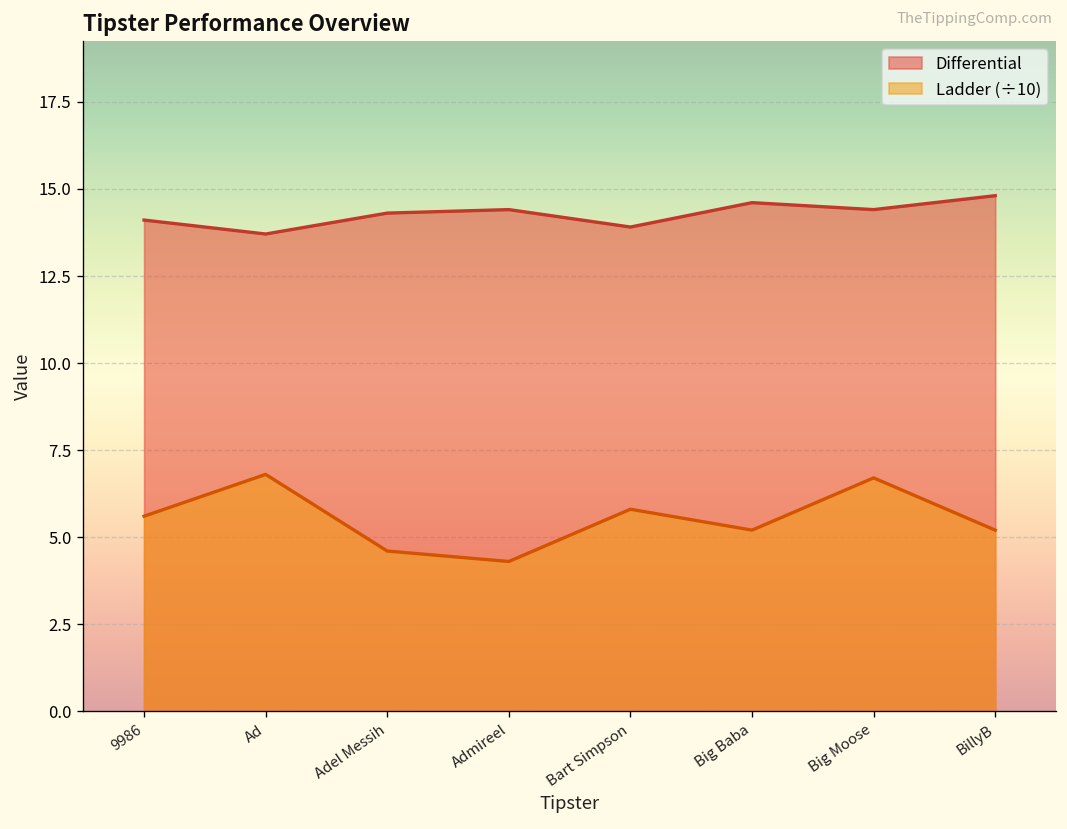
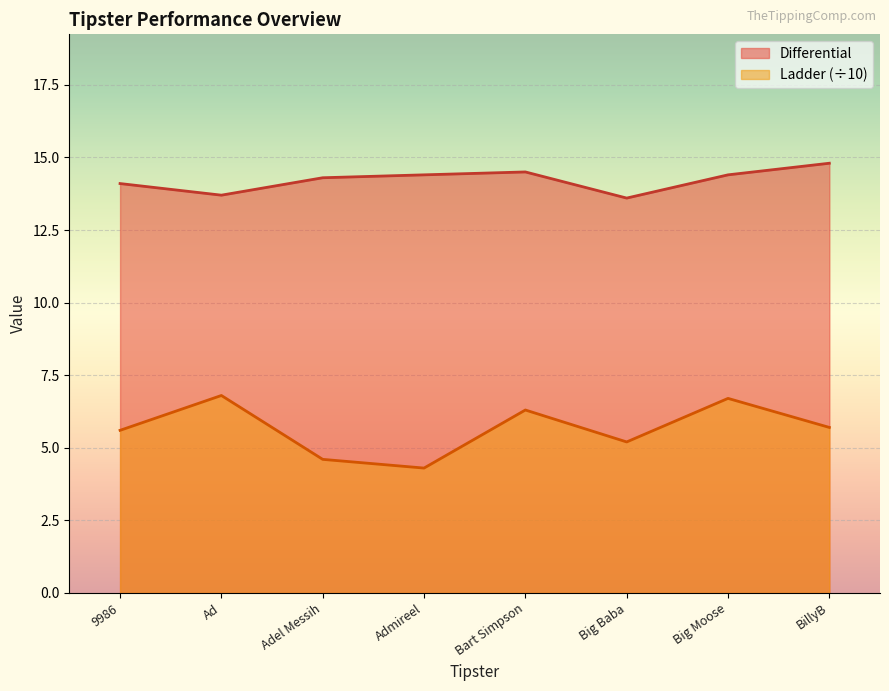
Differential, Bart Simpson: 13.9 -> 14.5
Ladder (÷10), Bart Simpson: 5.8 -> 6.3
Differential, Big Baba: 14.6 -> 13.6
Ladder (÷10), BillyB: 5.2 -> 5.7
